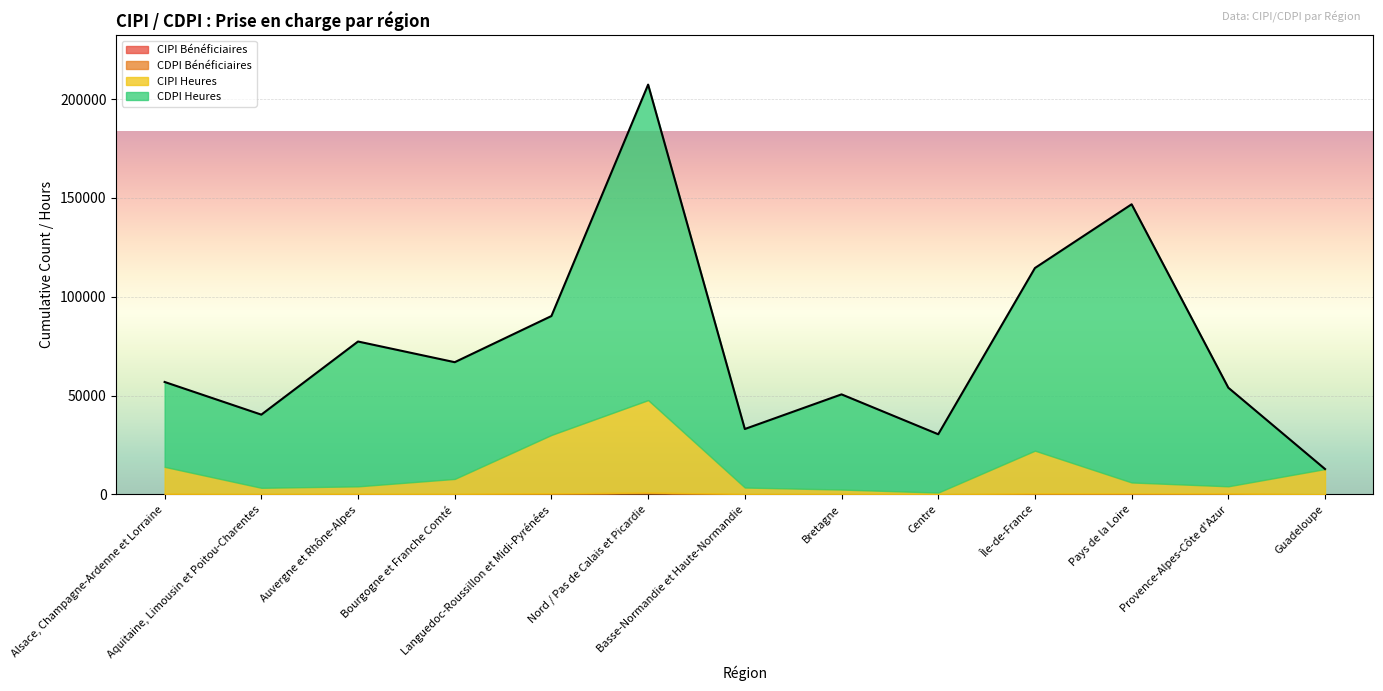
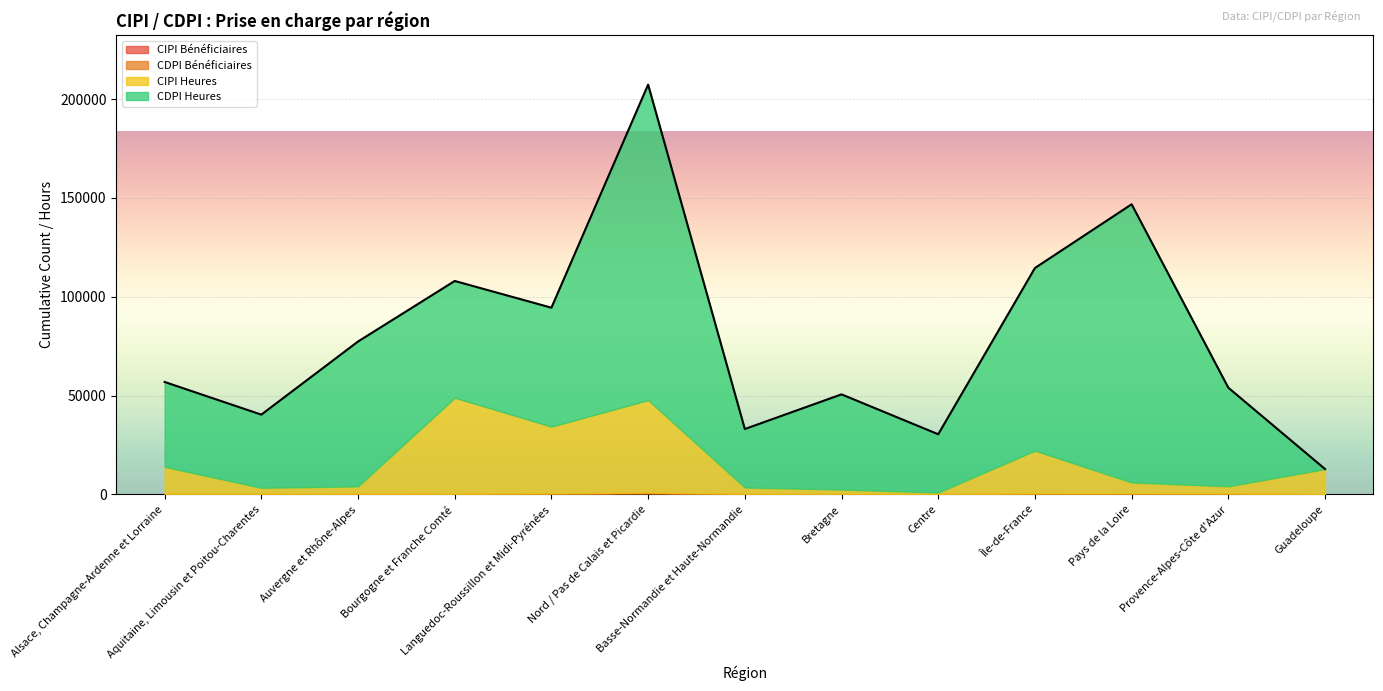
CIPI Heures, Bourgogne et Franche Comté: 8000 -> 49000
CIPI Heures, Languedoc-Roussillon et Midi-Pyrénées: 30000 -> 34000
